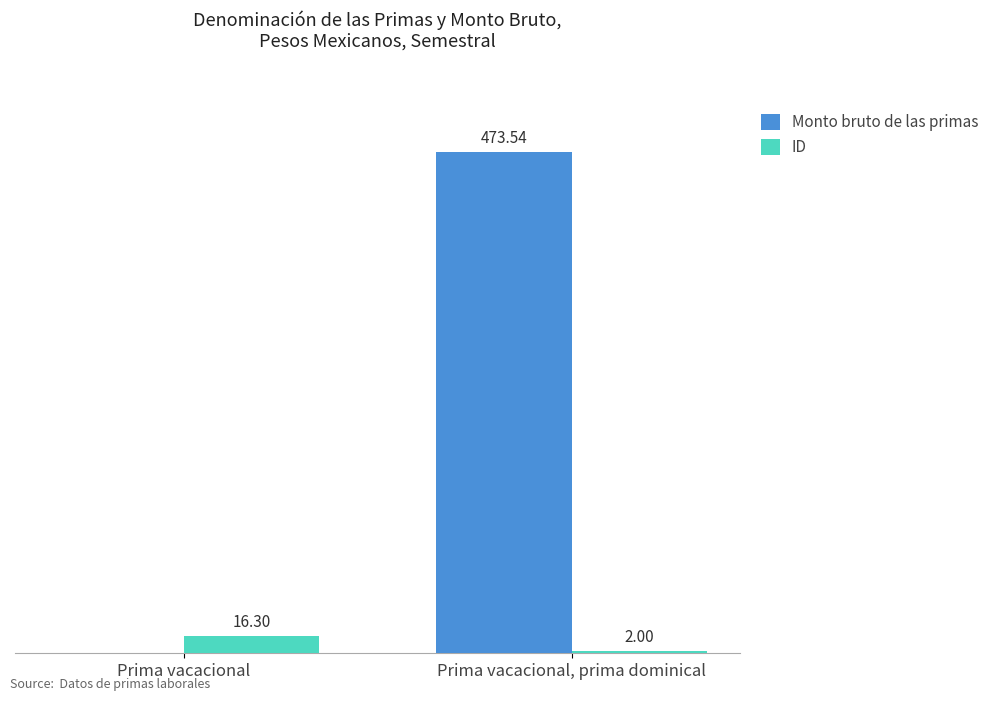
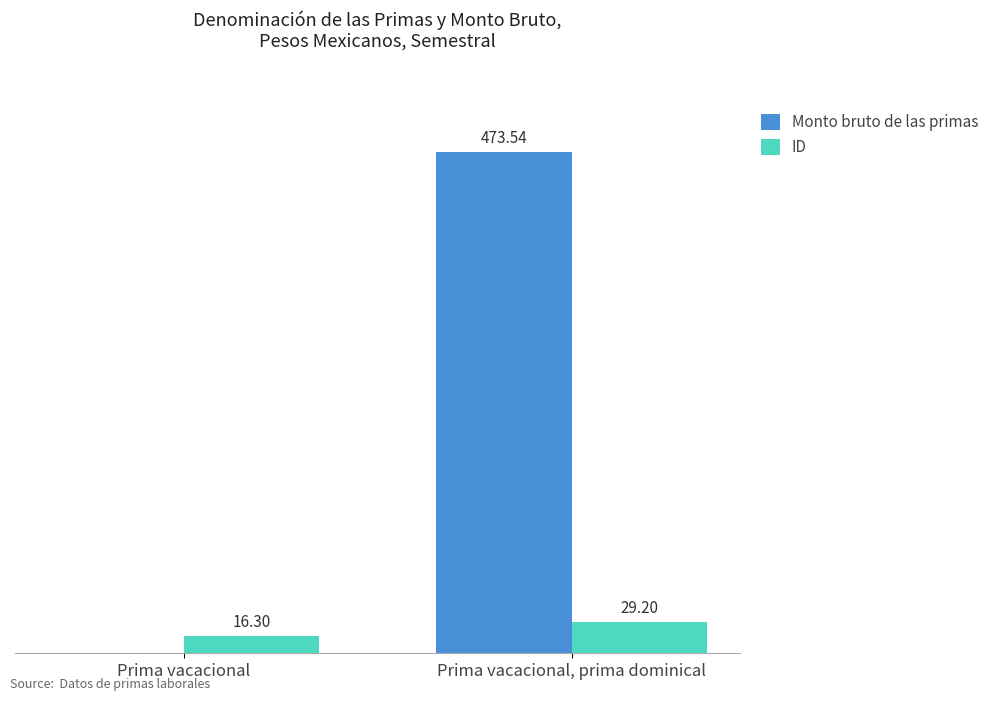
ID, Prima vacacional, prima dominical: 2.00 -> 29.20
